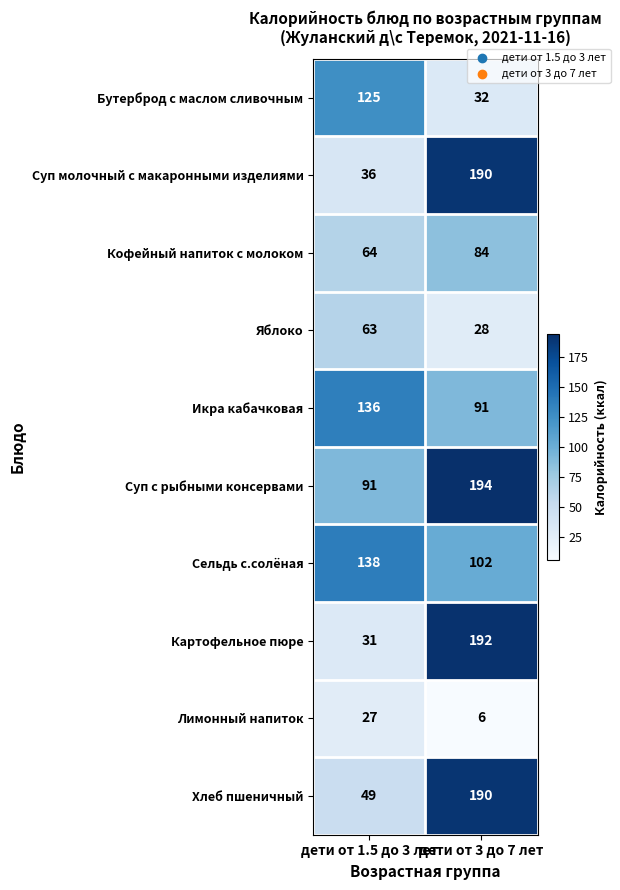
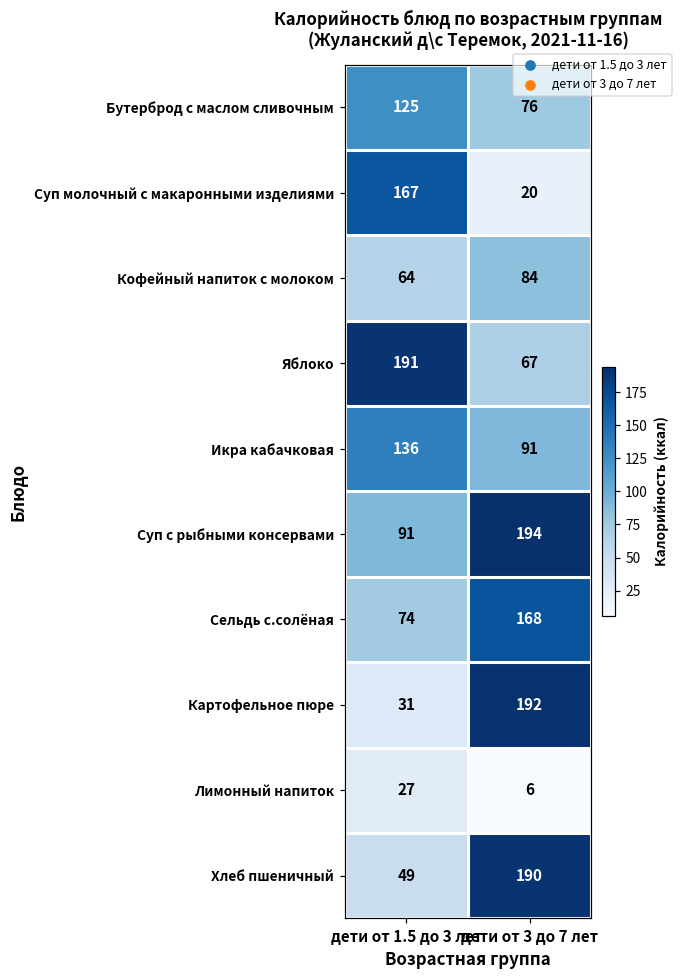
Бутерброд с маслом сливочным, дети от 3 до 7 лет: 32 -> 76
Суп молочный с макаронными изделиями, дети от 1.5 до 3 лет: 36 -> 167
Суп молочный с макаронными изделиями, дети от 3 до 7 лет: 190 -> 20
Яблоко, дети от 1.5 до 3 лет: 63 -> 191
Яблоко, дети от 3 до 7 лет: 28 -> 67
Сельдь с.солёная, дети от 1.5 до 3 лет: 138 -> 74
Сельдь с.солёная, дети от 3 до 7 лет: 102 -> 168
